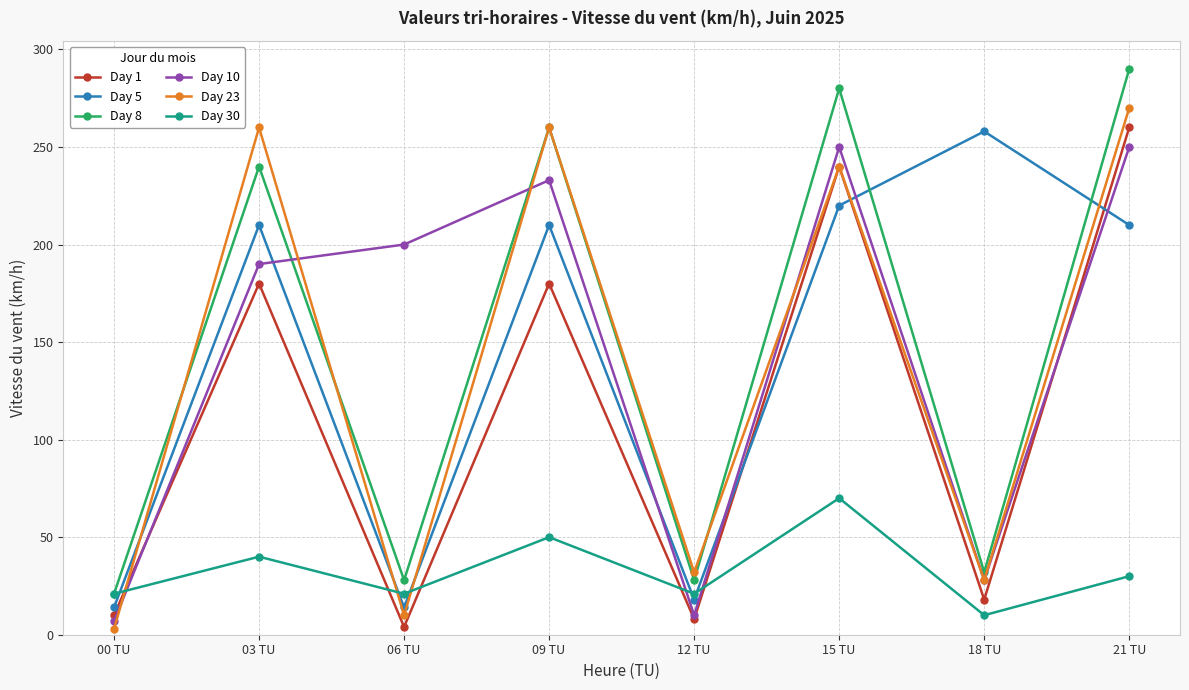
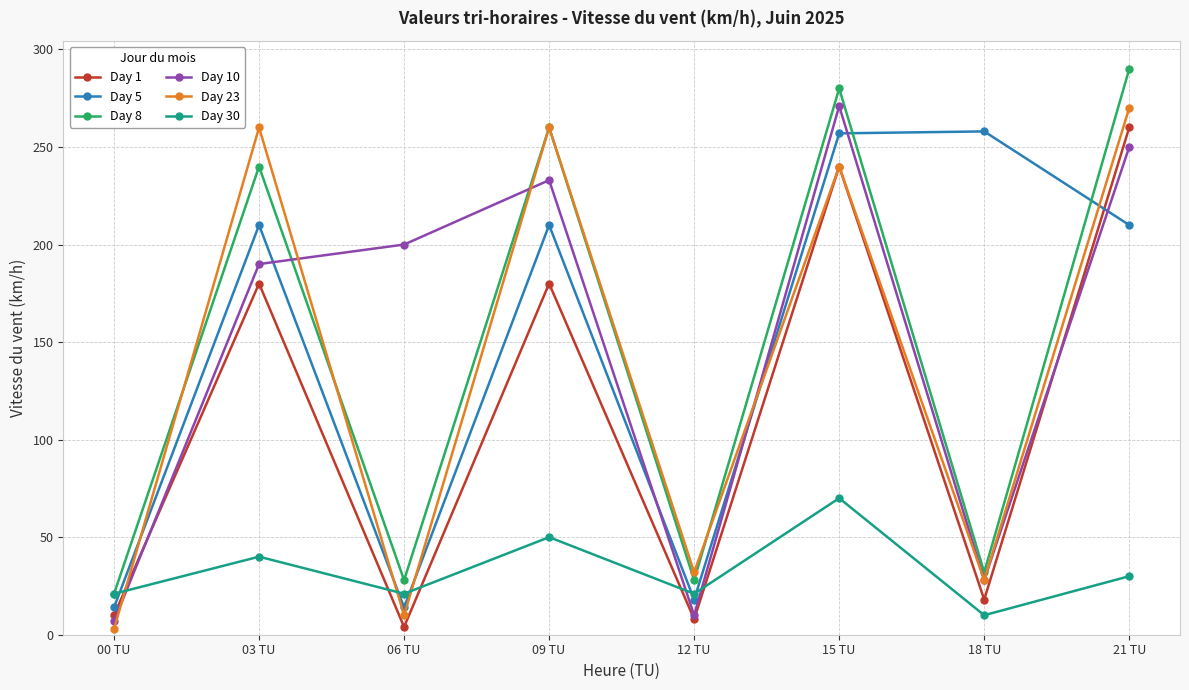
Day 5, 15 TU: 220 -> 257
Day 10, 15 TU: 250 -> 271
